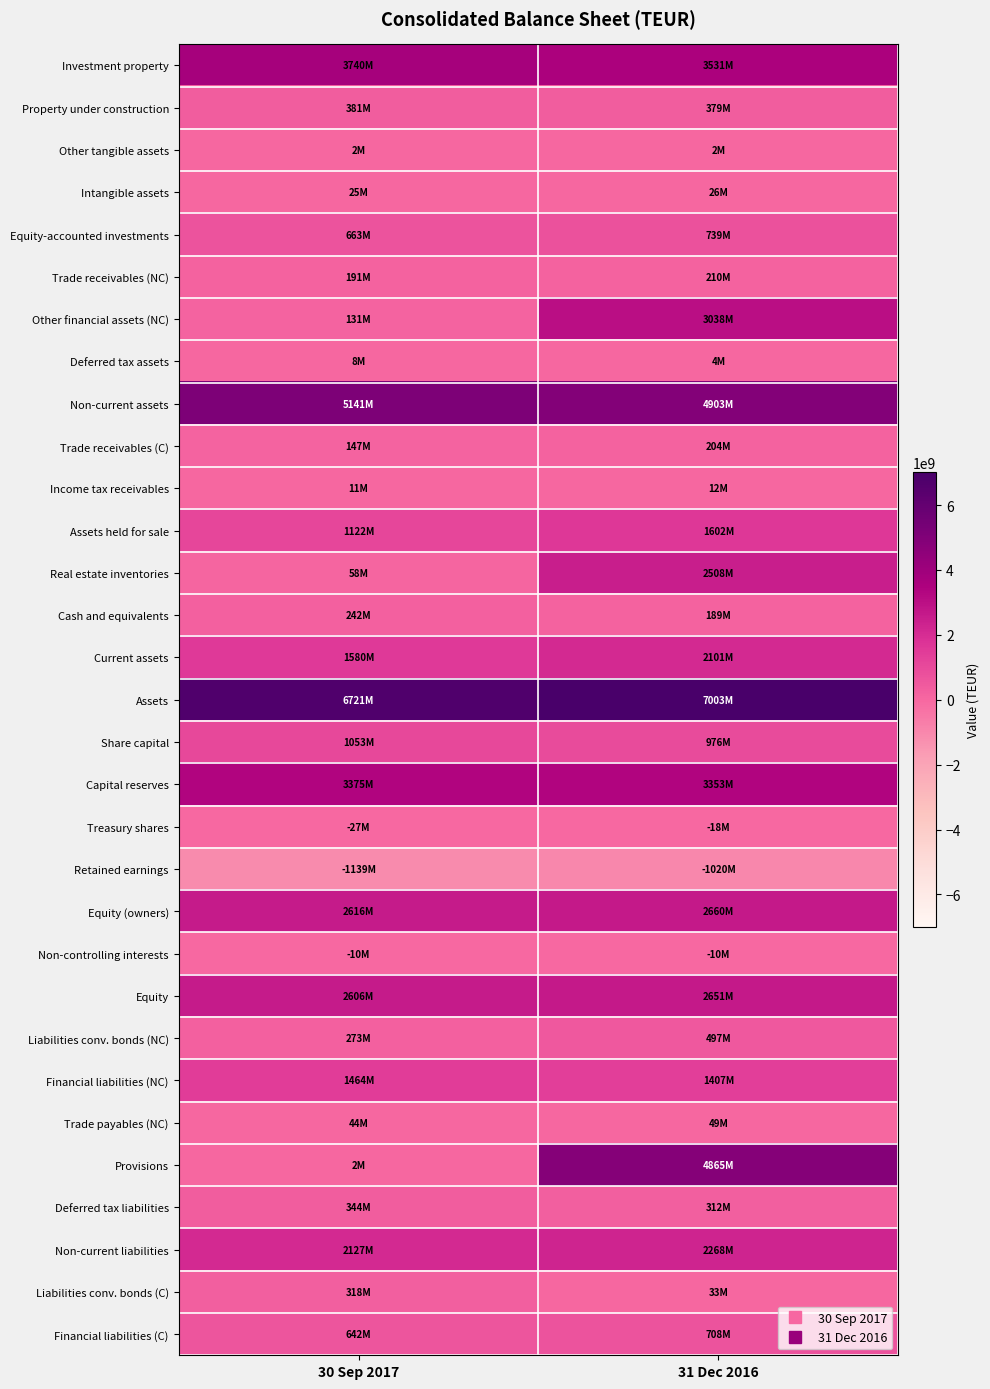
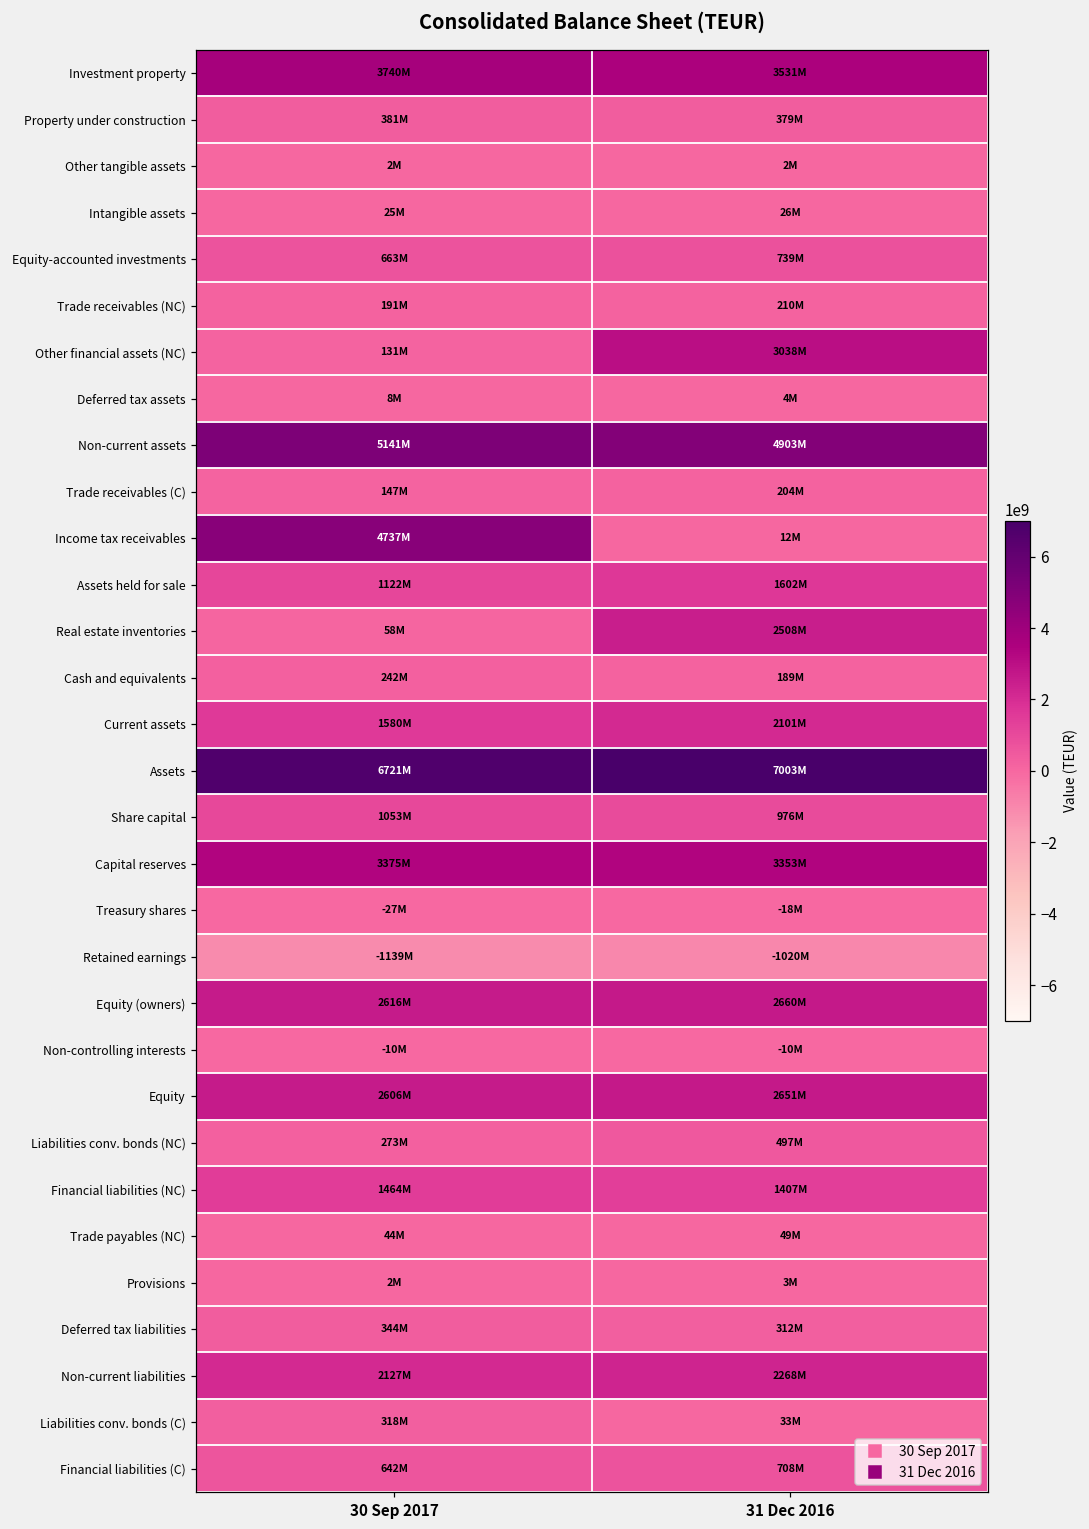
Income tax receivables, 30 Sep 2017: 11M -> 4737M
Provisions, 31 Dec 2016: 4865M -> 3M
